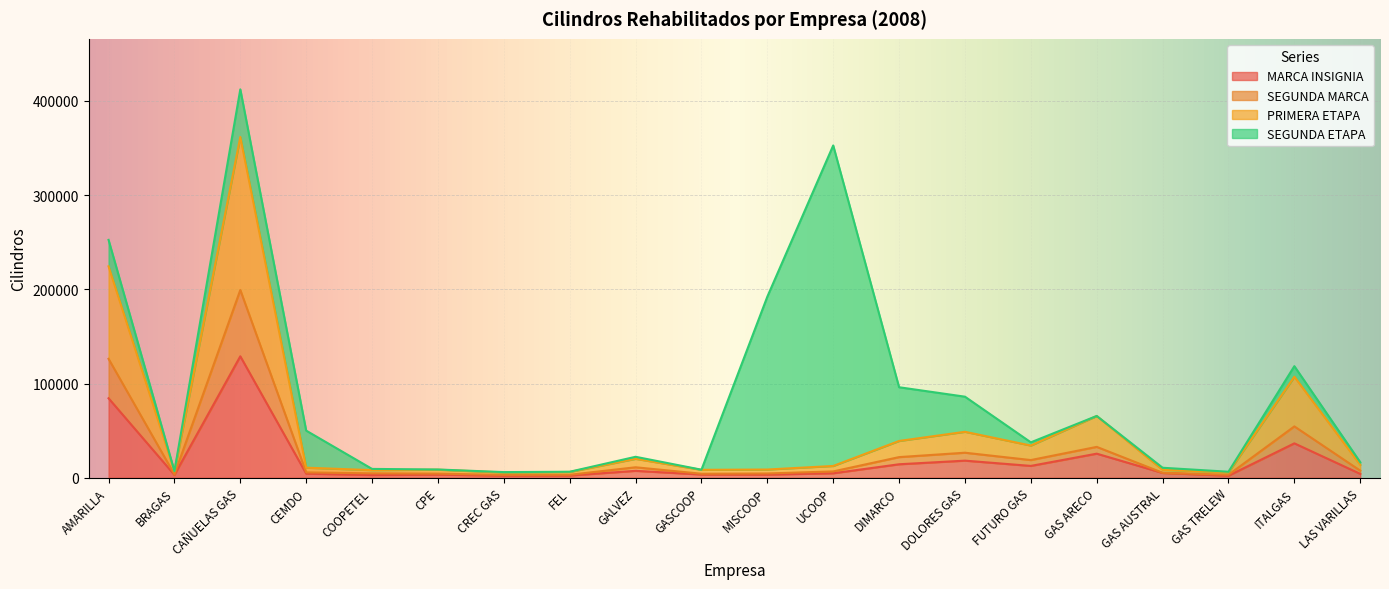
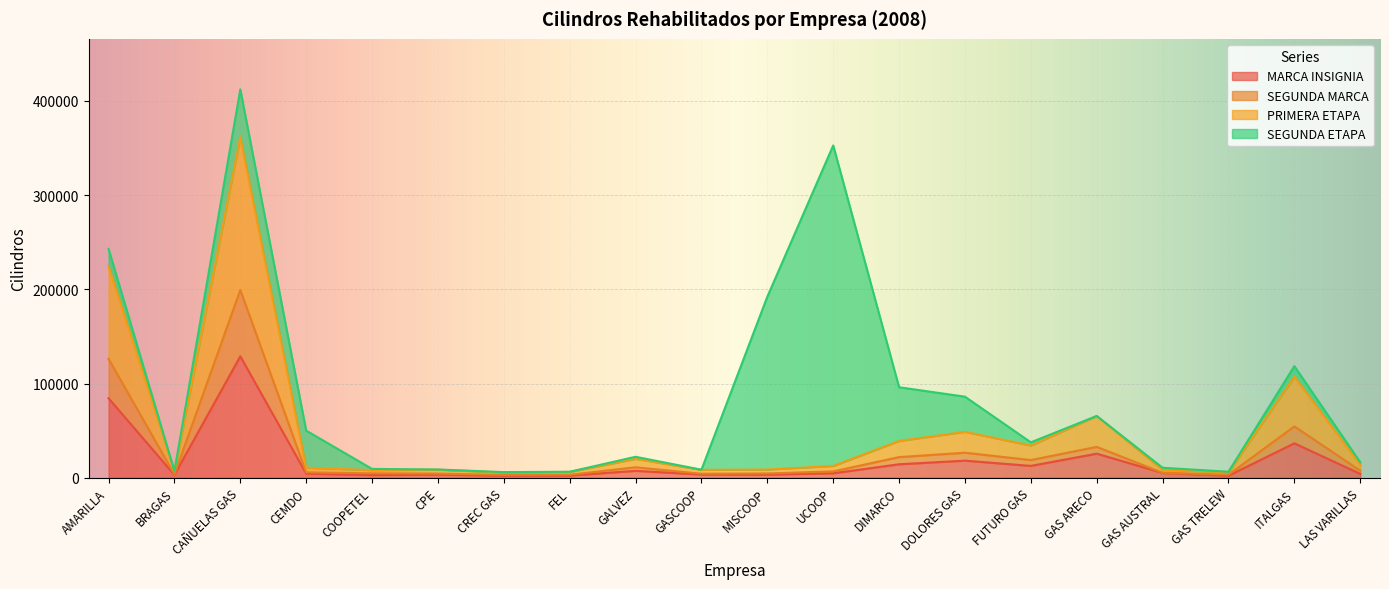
SEGUNDA ETAPA, AMARILLA: 30000 -> 20000
